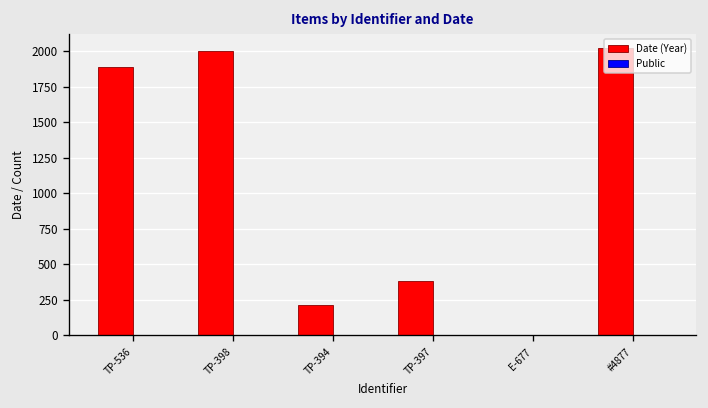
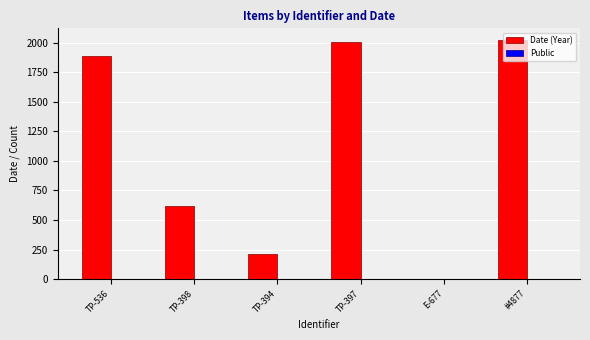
Date (Year), TP-398: 2000 -> 620
Date (Year), TP-397: 380 -> 2000
